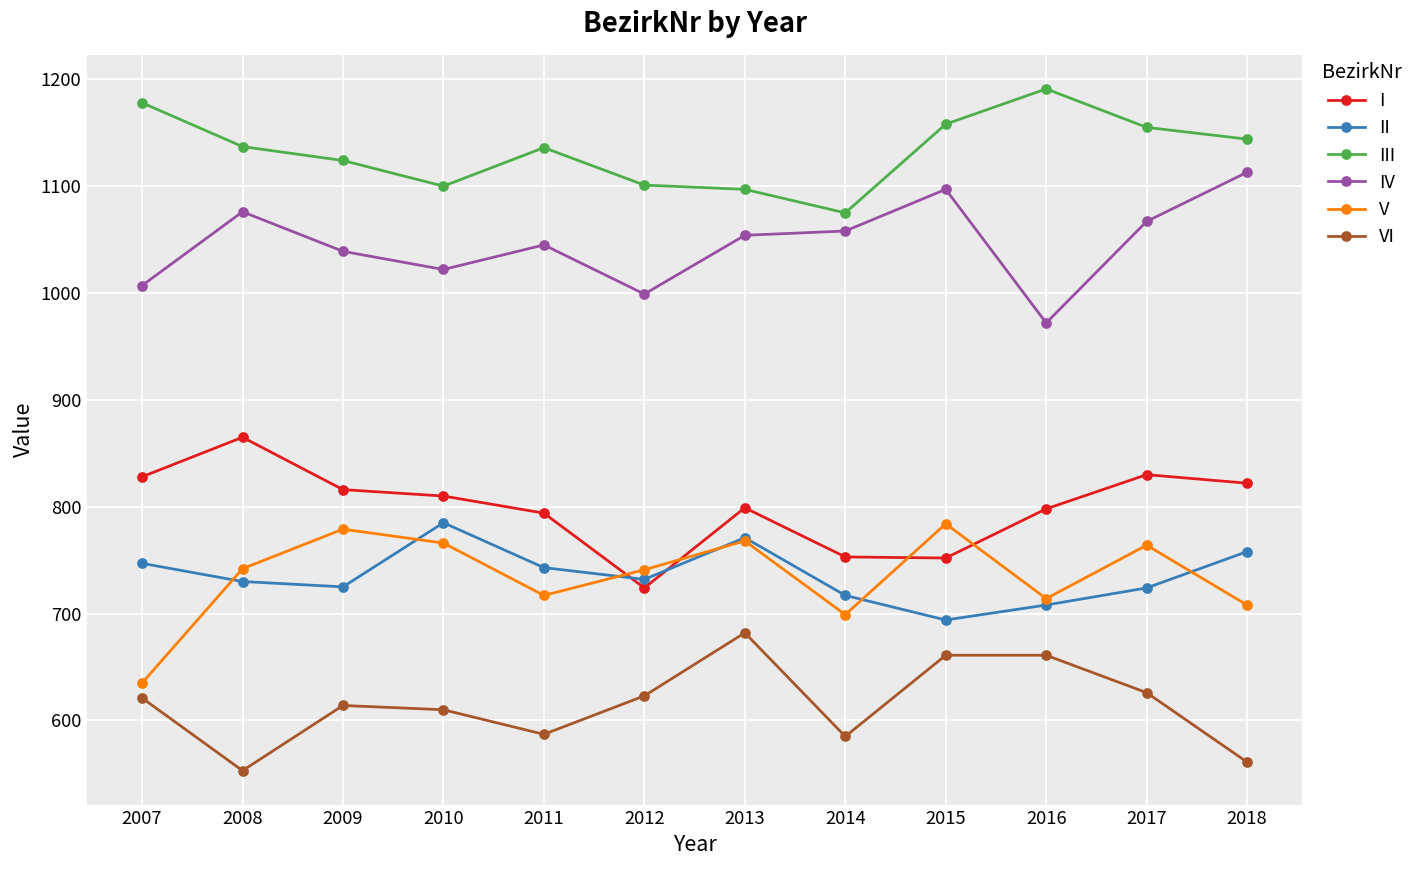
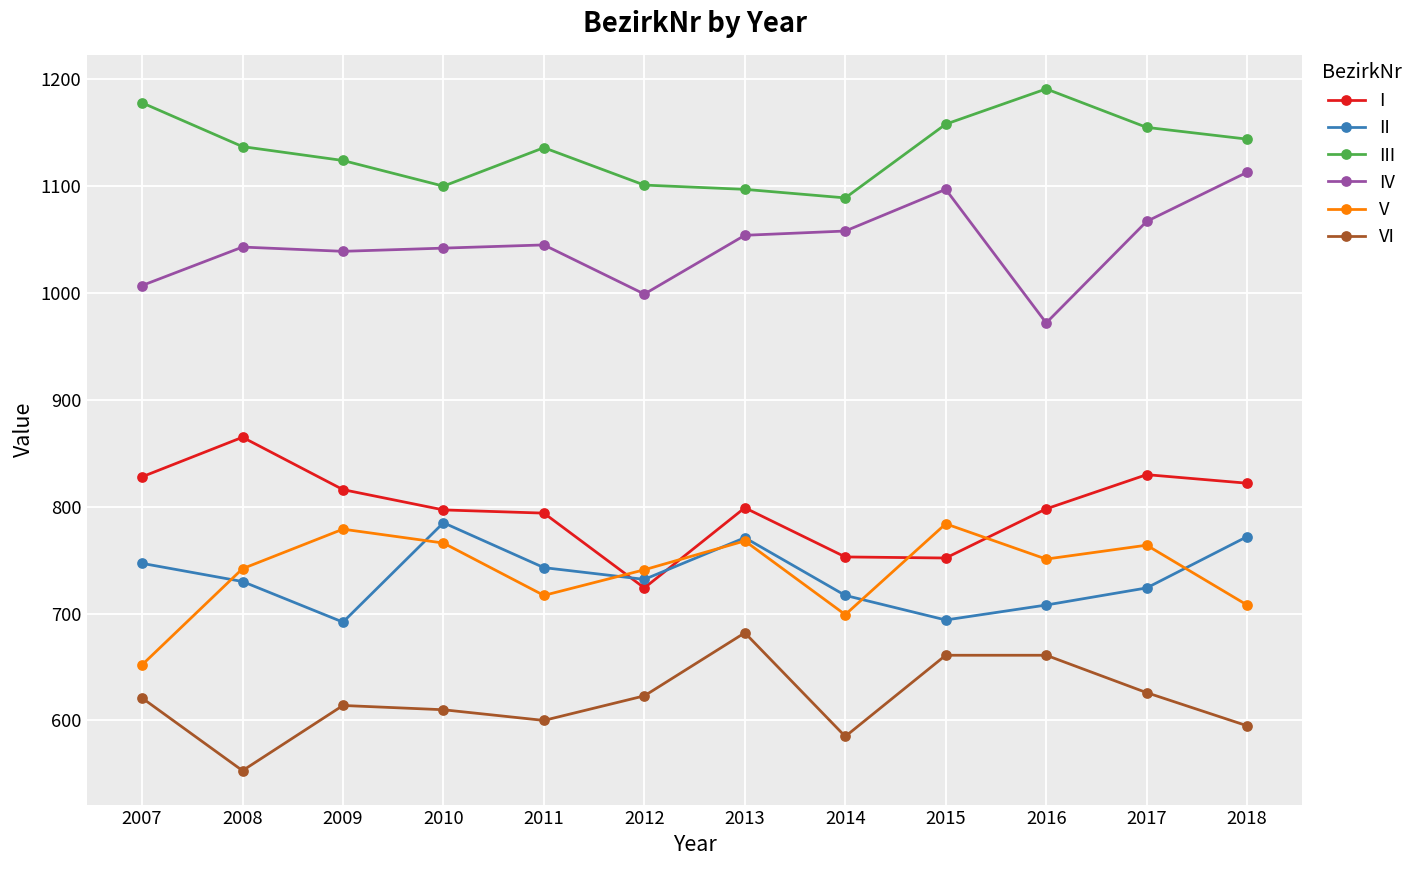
V, 2007: 640 -> 650
IV, 2008: 1080 -> 1040
II, 2009: 730 -> 690
I, 2010: 810 -> 800
IV, 2010: 1020 -> 1040
VI, 2011: 590 -> 600
III, 2014: 1080 -> 1090
V, 2016: 710 -> 750
II, 2018: 760 -> 770
VI, 2018: 560 -> 600
